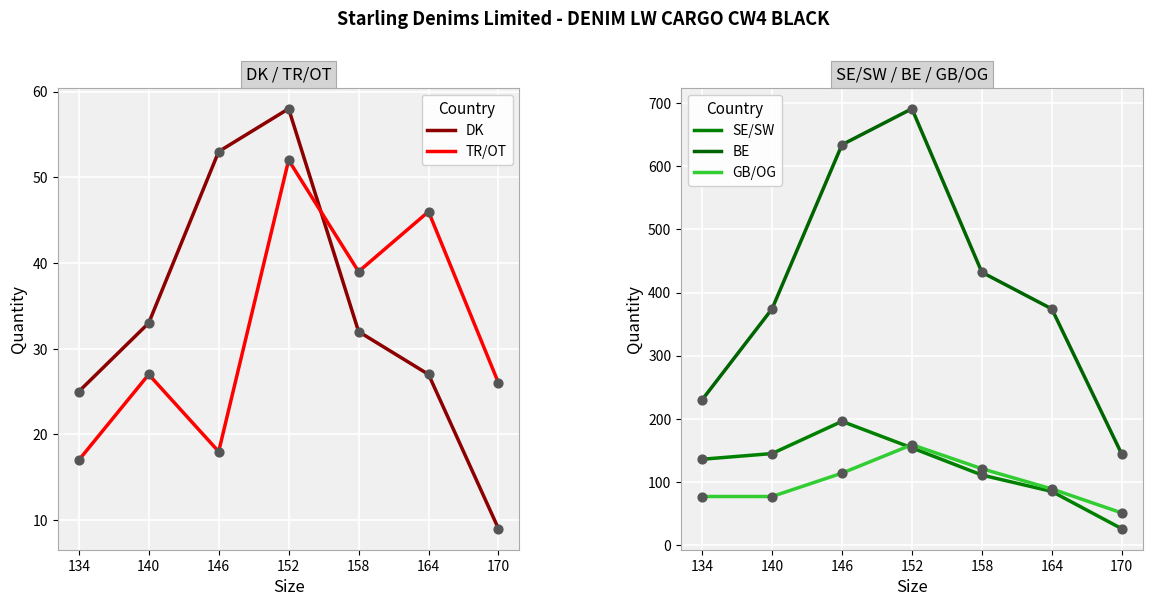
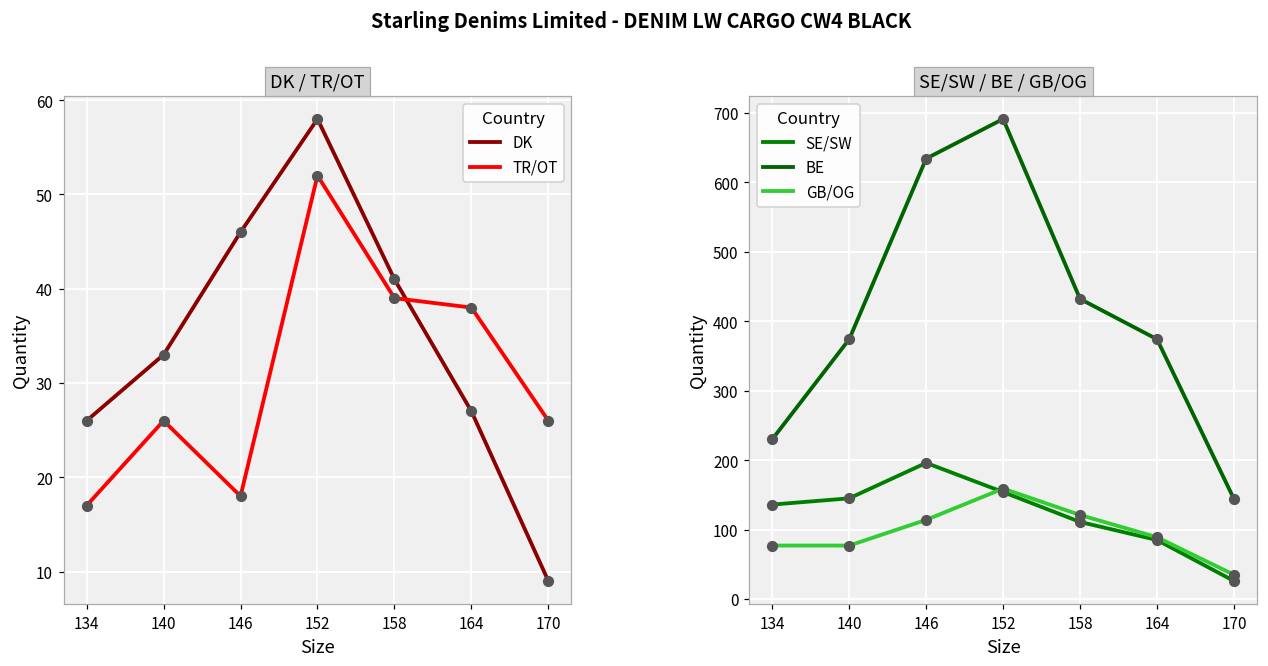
DK / TR/OT, DK, 134: 25 -> 26
DK / TR/OT, TR/OT, 140: 27 -> 26
DK / TR/OT, DK, 146: 53 -> 46
DK / TR/OT, DK, 158: 32 -> 41
DK / TR/OT, TR/OT, 164: 46 -> 38
SE/SW / BE / GB/OG, GB/OG, 170: 50 -> 40
